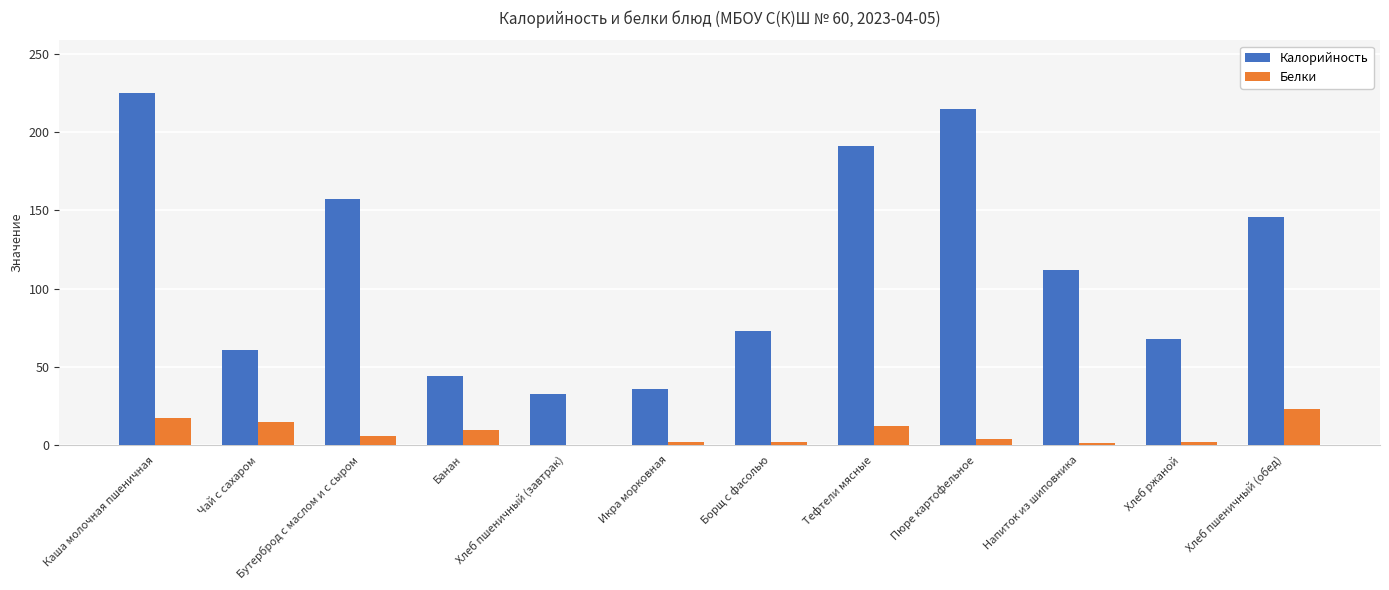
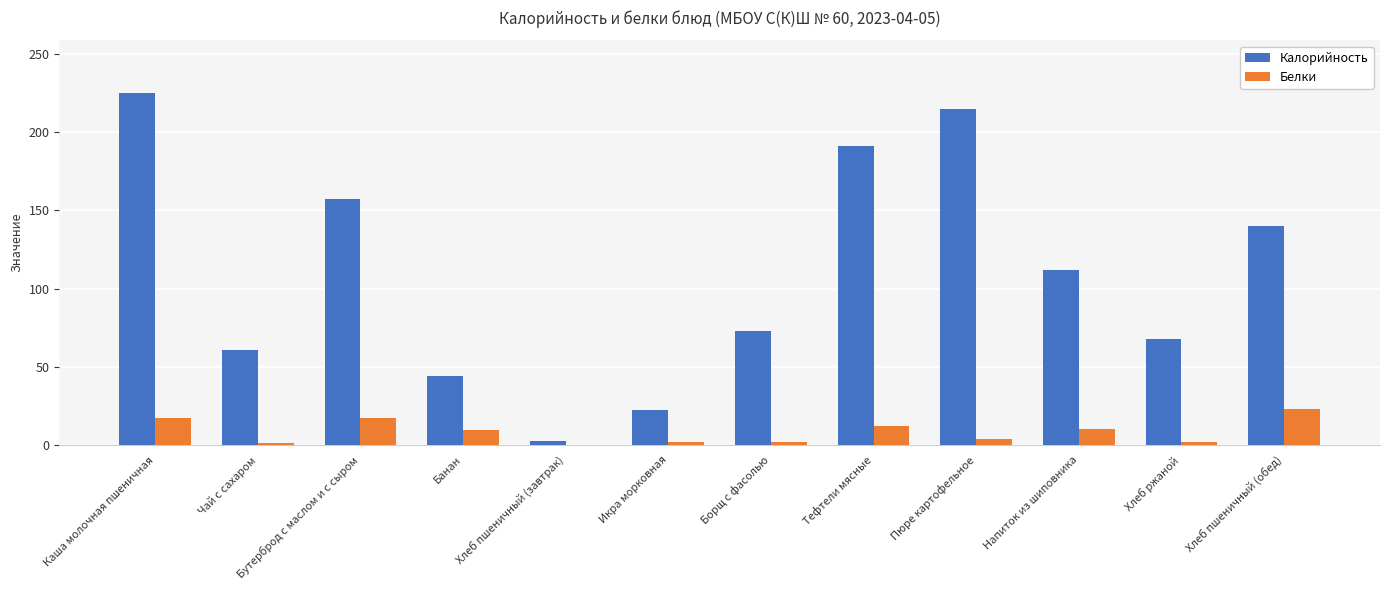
Белки, Чай с сахаром: 15 -> 1
Белки, Бутерброд с маслом и с сыром: 6 -> 17
Калорийность, Хлеб пшеничный (завтрак): 33 -> 2
Калорийность, Икра морковная: 36 -> 22
Белки, Напиток из шиповника: 1 -> 10
Калорийность, Хлеб пшеничный (обед): 146 -> 140
